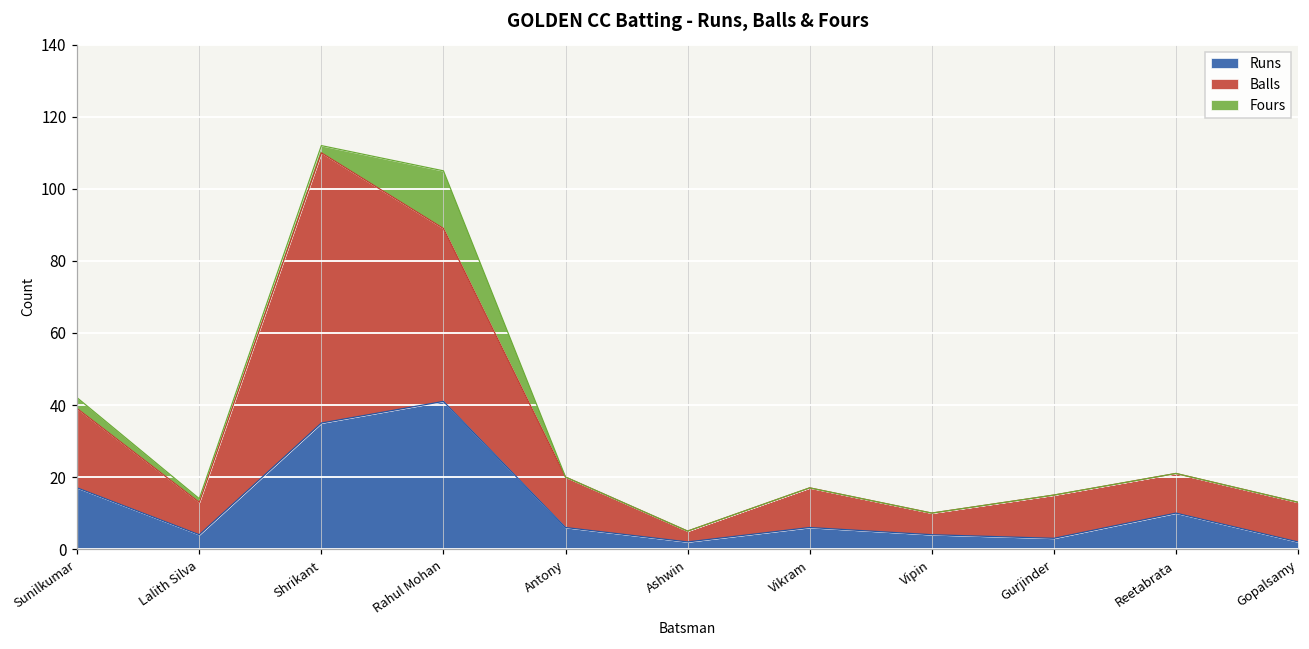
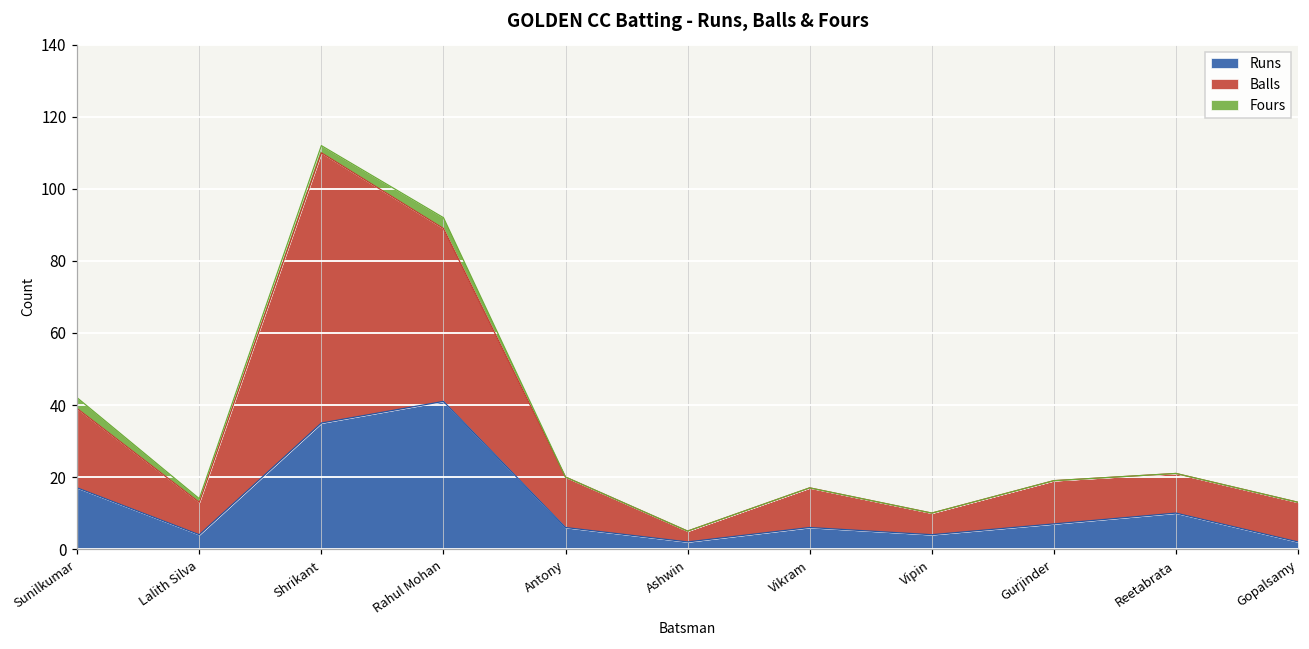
Fours, Rahul Mohan: 16 -> 3
Runs, Gurjinder: 3 -> 7
